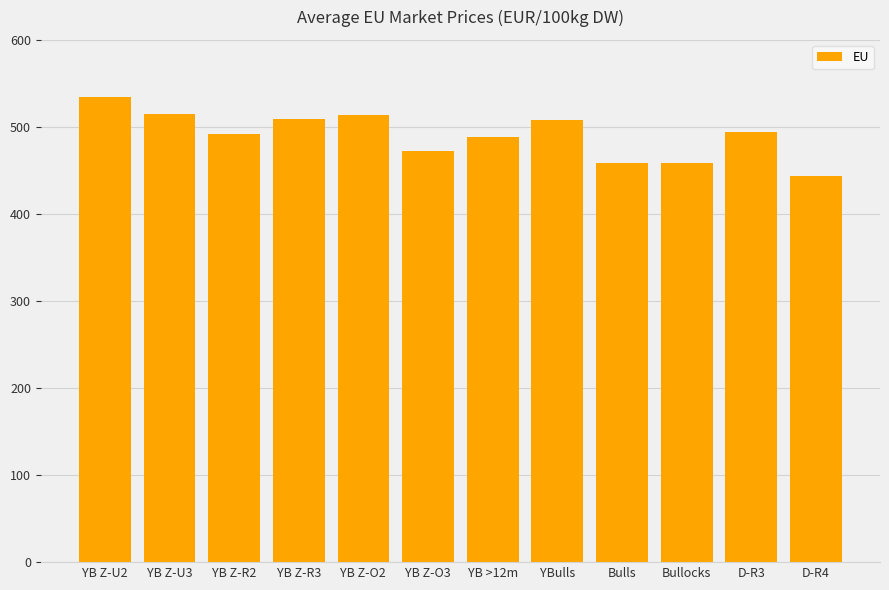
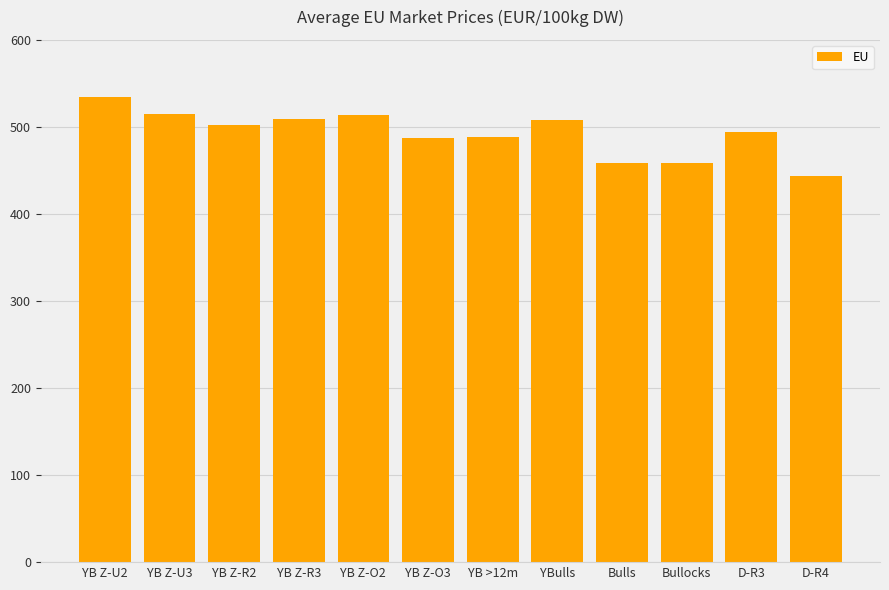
YB Z-R2: 490 -> 500
YB Z-O3: 470 -> 490
